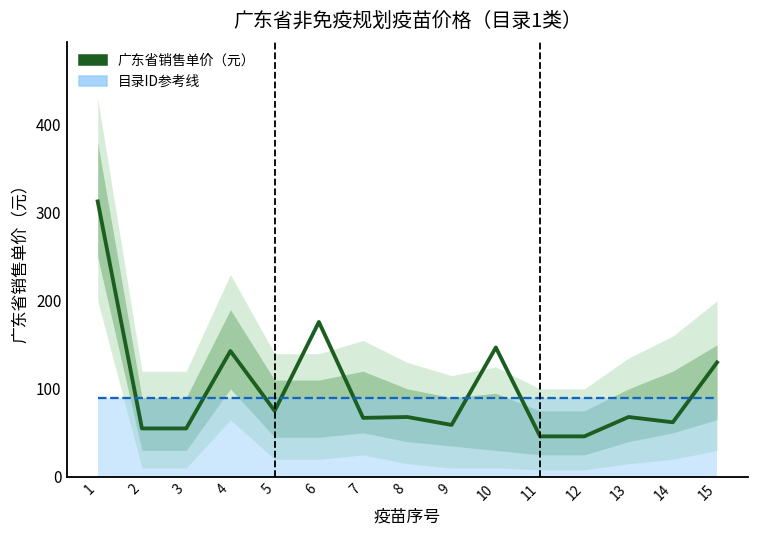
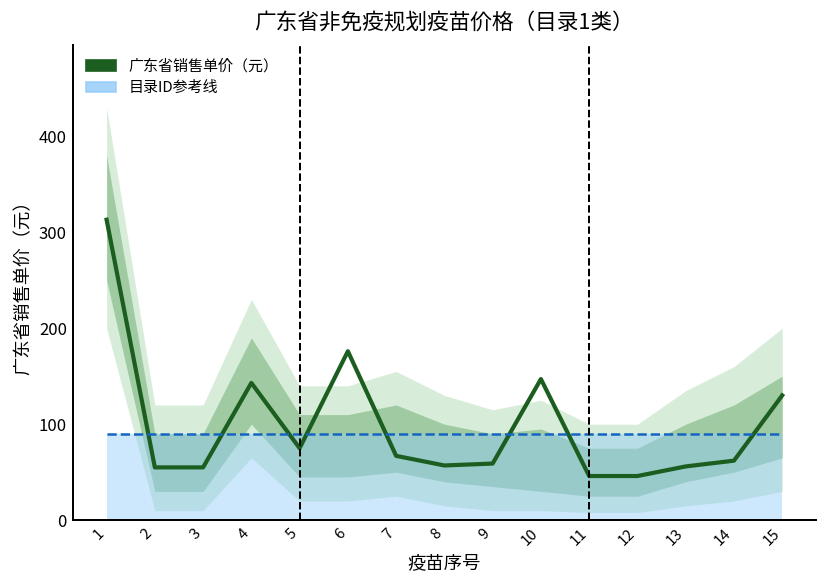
广东省销售单价（元）, 8: 70 -> 60
广东省销售单价（元）, 13: 70 -> 60
